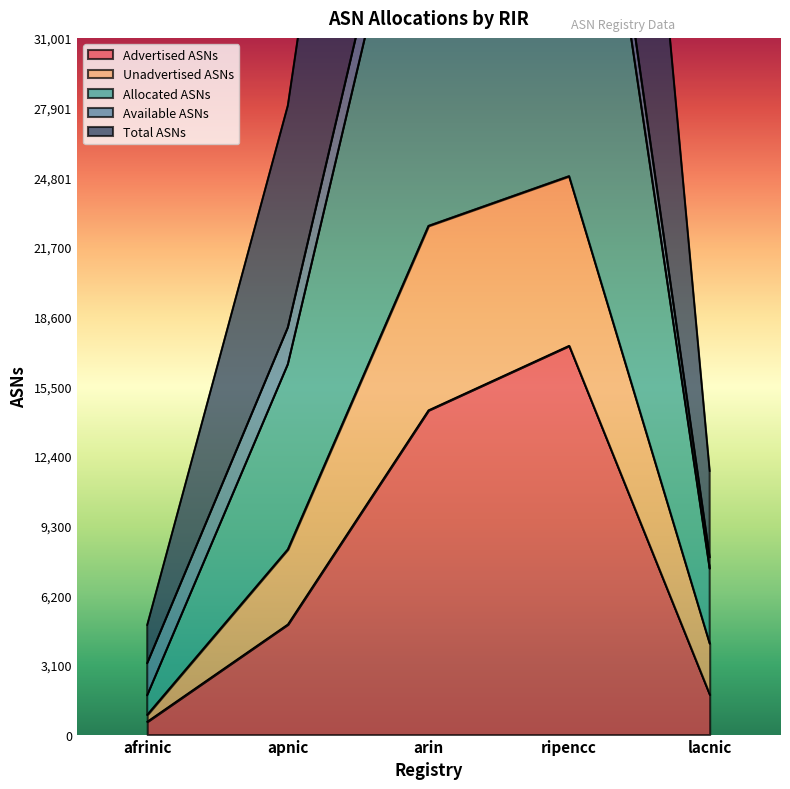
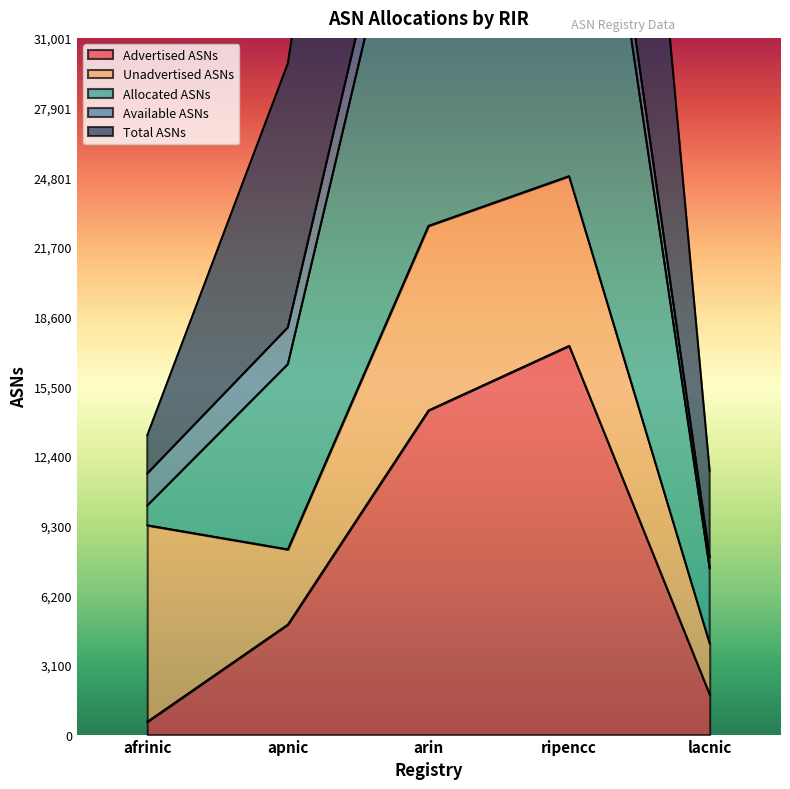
Unadvertised ASNs, afrinic: 300 -> 8,700
Total ASNs, apnic: 9,900 -> 11,700
